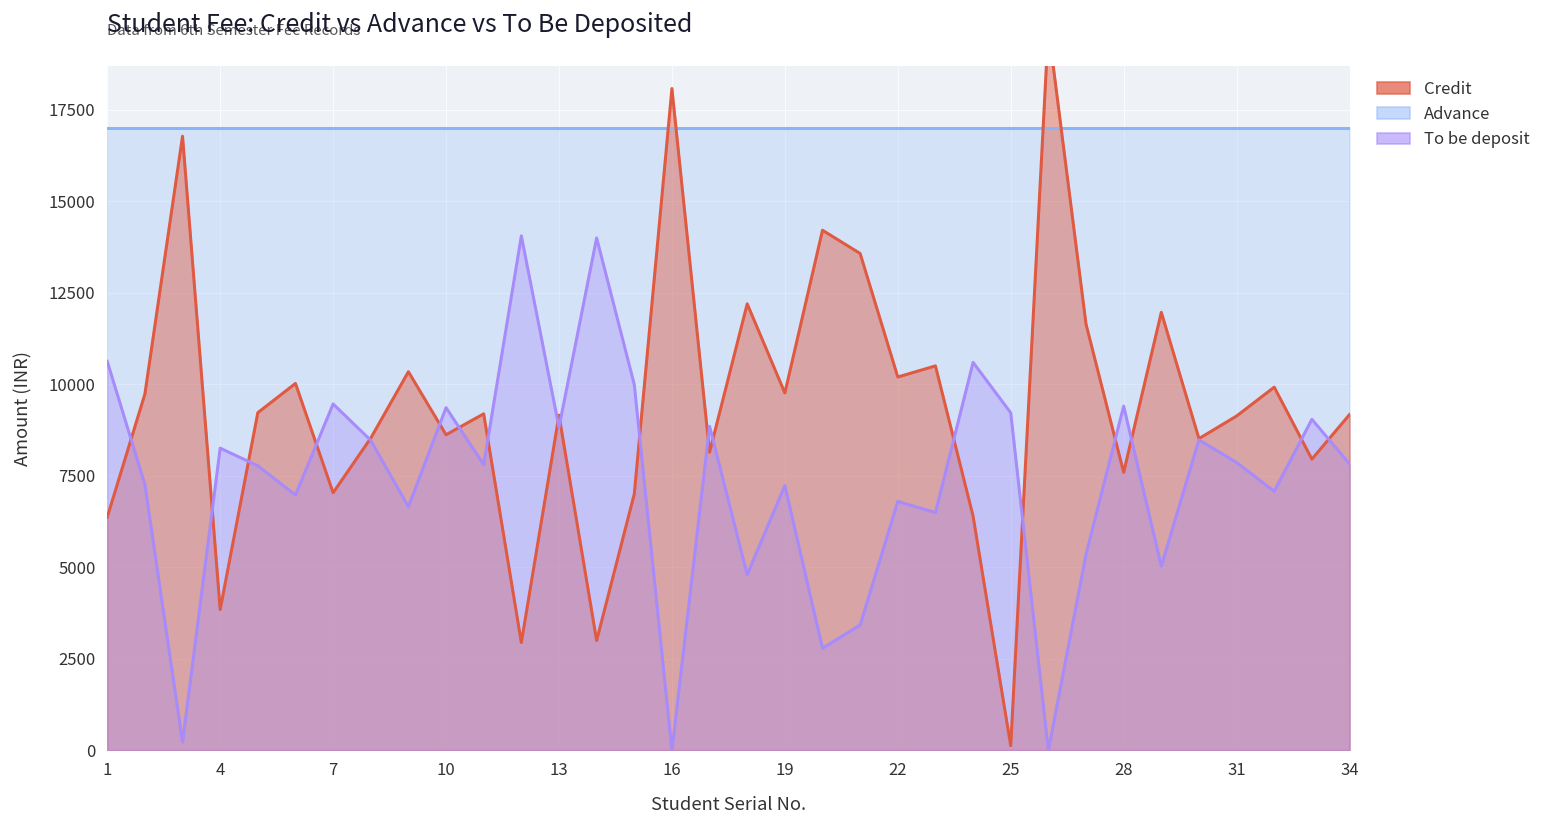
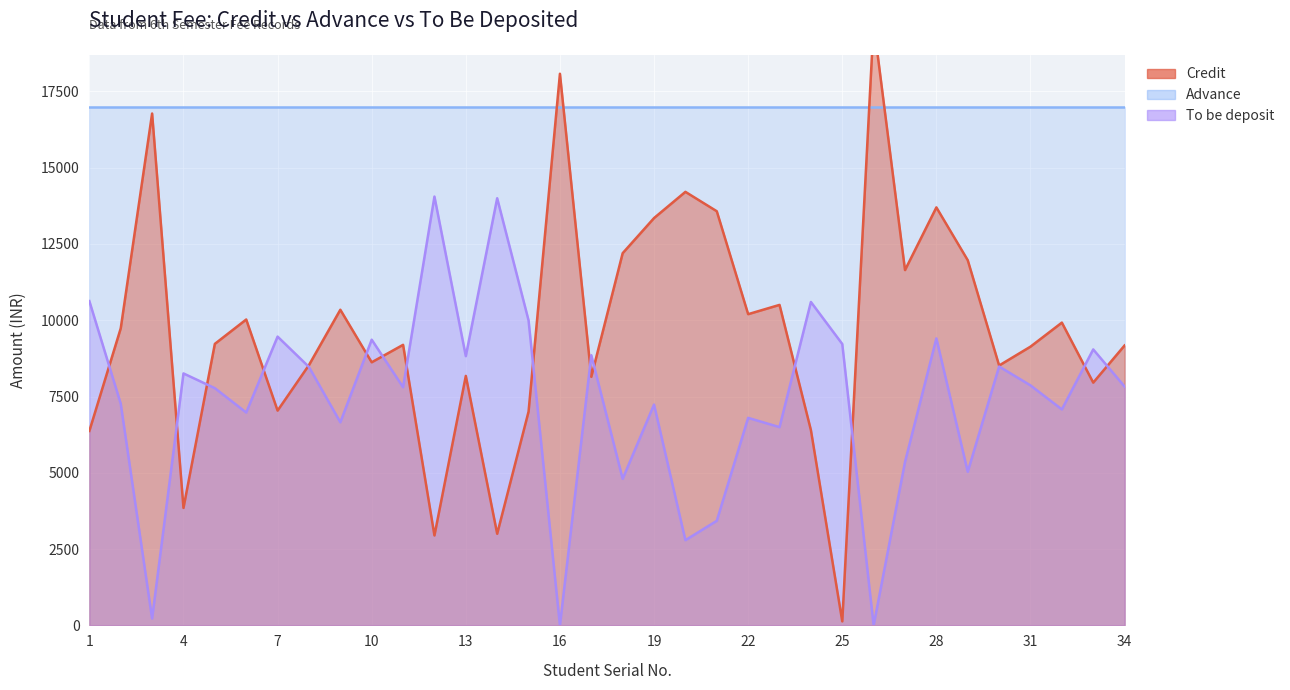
Credit, 13: 9200 -> 8200
Credit, 19: 9800 -> 13300
Credit, 28: 7600 -> 13700
